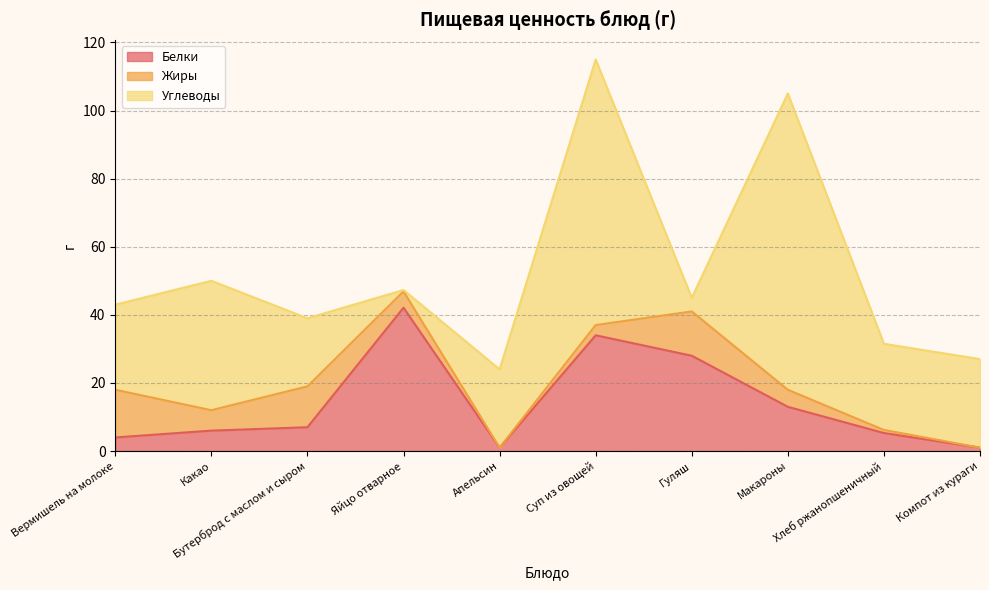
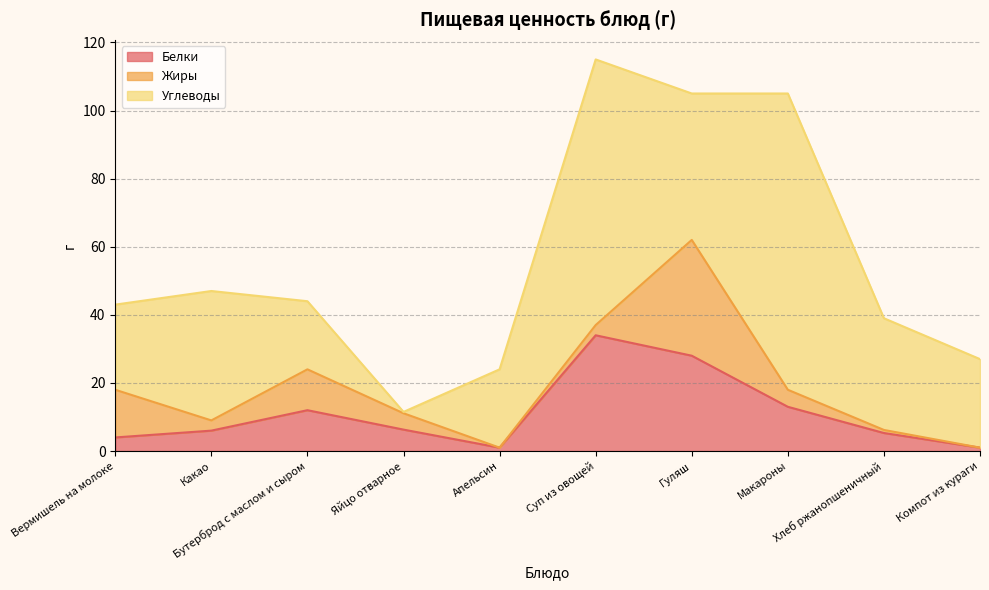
Жиры, Какао: 6 -> 3
Белки, Бутерброд с маслом и сыром: 7 -> 12
Белки, Яйцо отварное: 42 -> 6
Жиры, Гуляш: 13 -> 34
Углеводы, Гуляш: 4 -> 43
Углеводы, Хлеб ржанопшеничный: 25 -> 33
